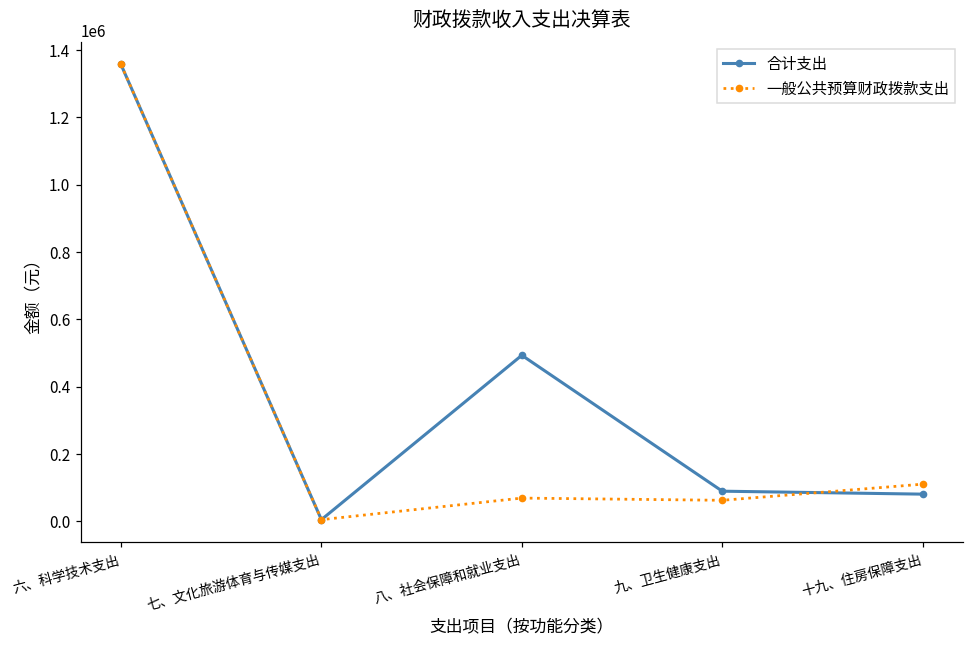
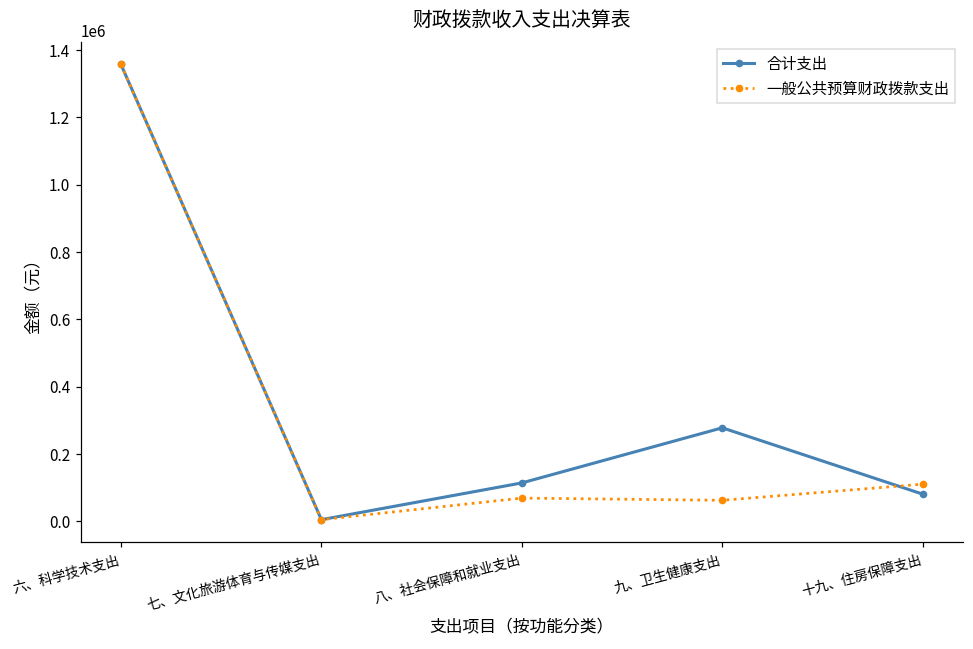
合计支出, 八、社会保障和就业支出: 490000 -> 110000
合计支出, 九、卫生健康支出: 90000 -> 280000
